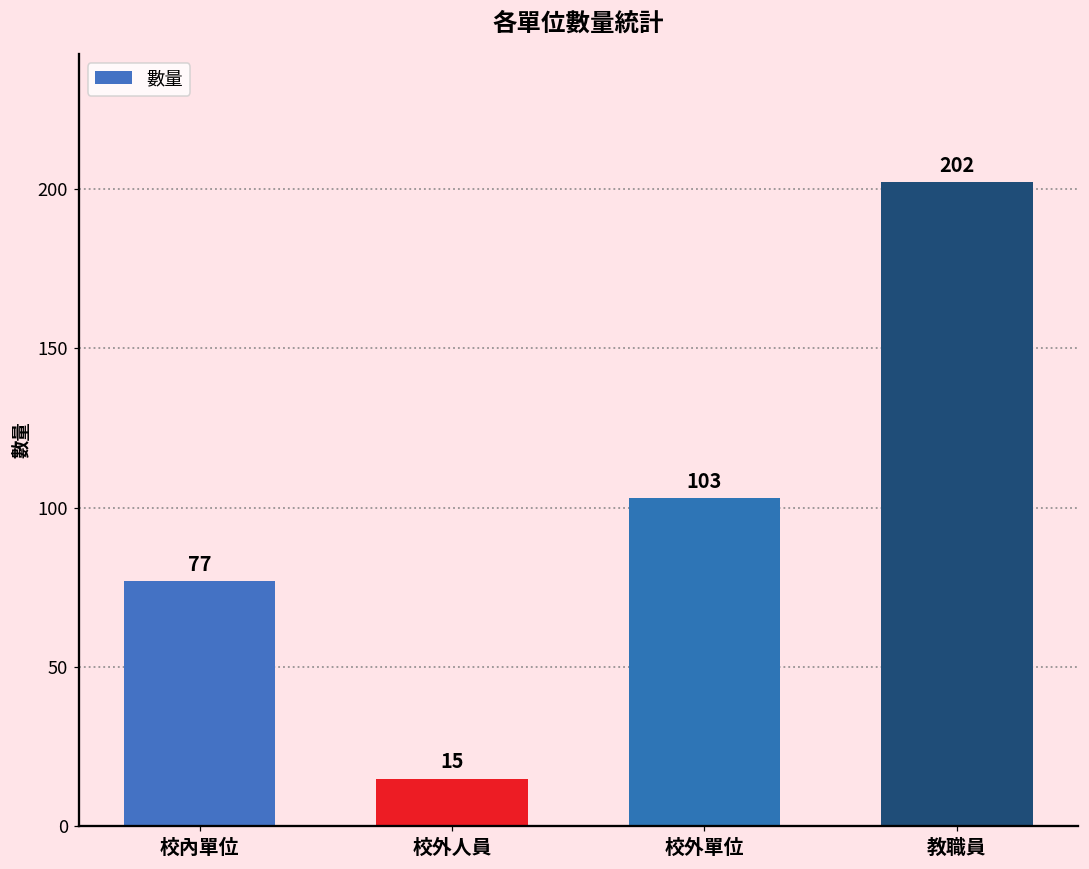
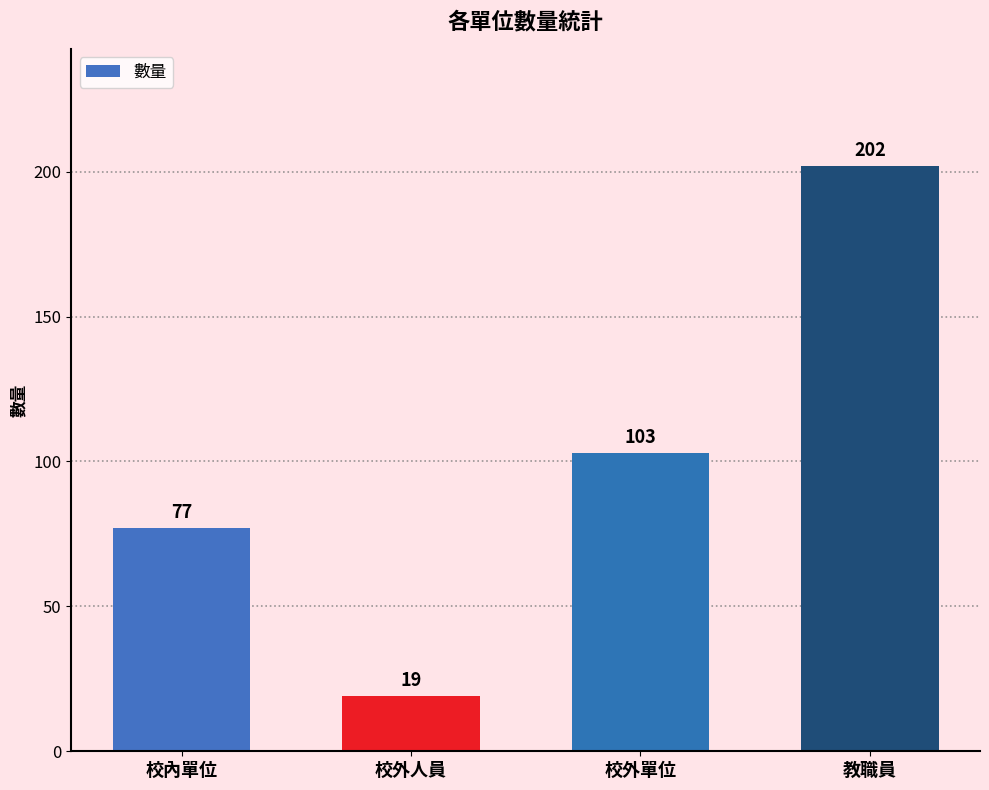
校外人員: 15 -> 19
